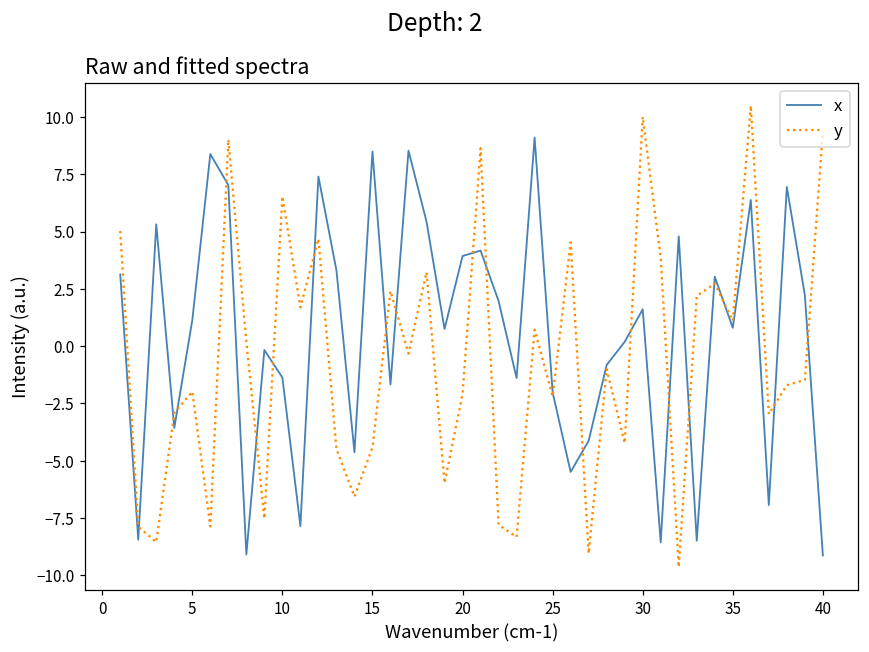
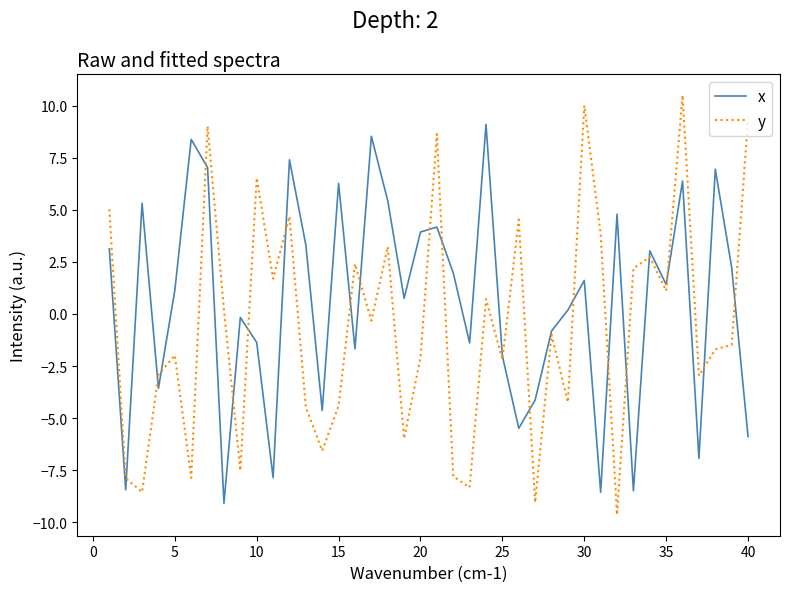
x, 15: 8.5 -> 6.3
x, 35: 0.8 -> 1.4
x, 40: -9.1 -> -5.9
